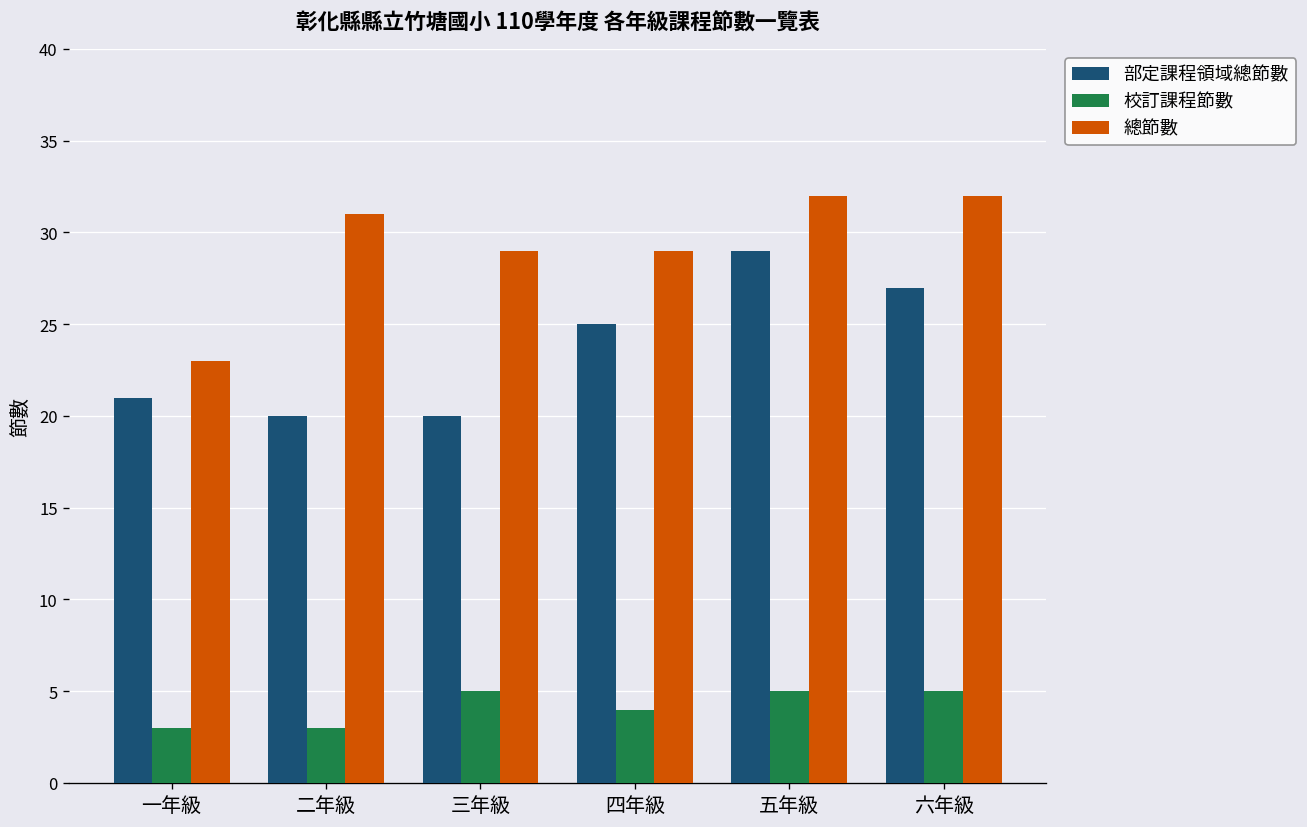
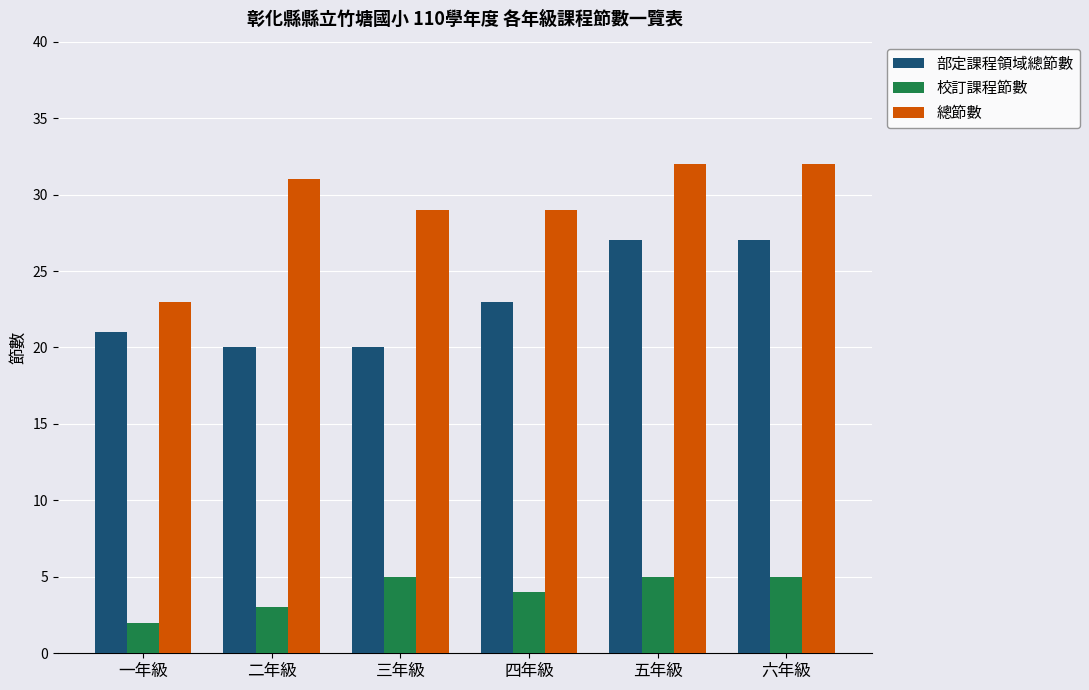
校訂課程節數, 一年級: 3 -> 2
部定課程領域總節數, 四年級: 25 -> 23
部定課程領域總節數, 五年級: 29 -> 27
